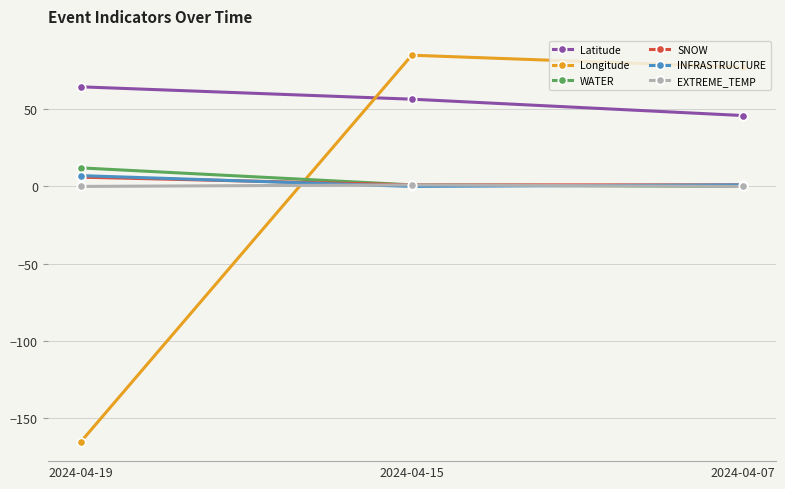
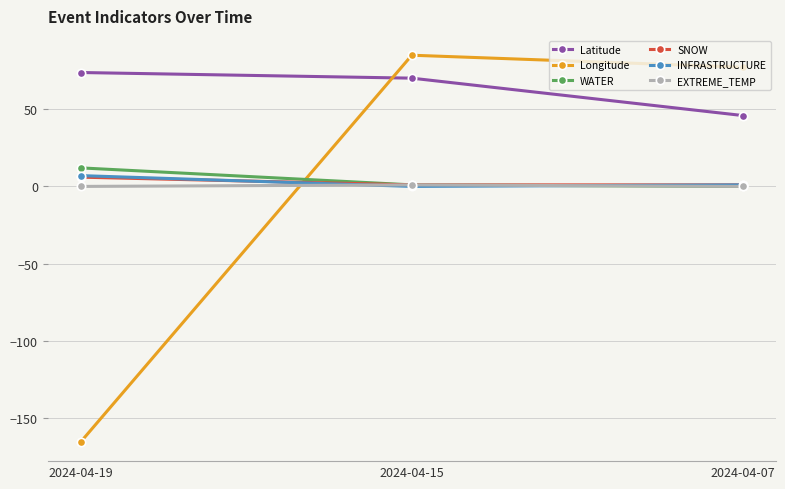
Latitude, 2024-04-19: 65 -> 74
Latitude, 2024-04-15: 56 -> 70
